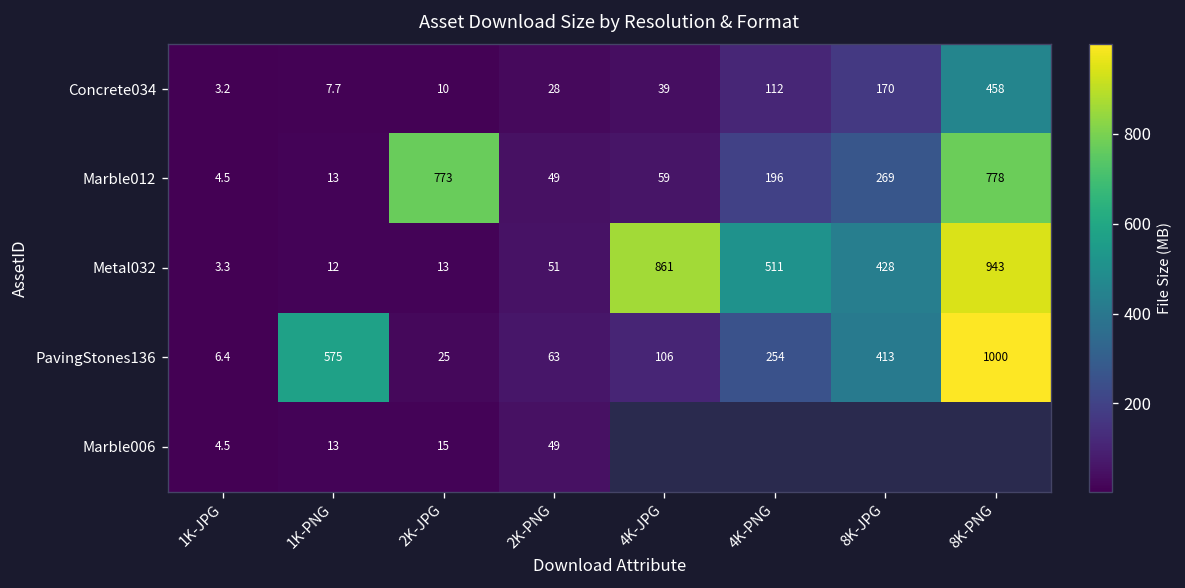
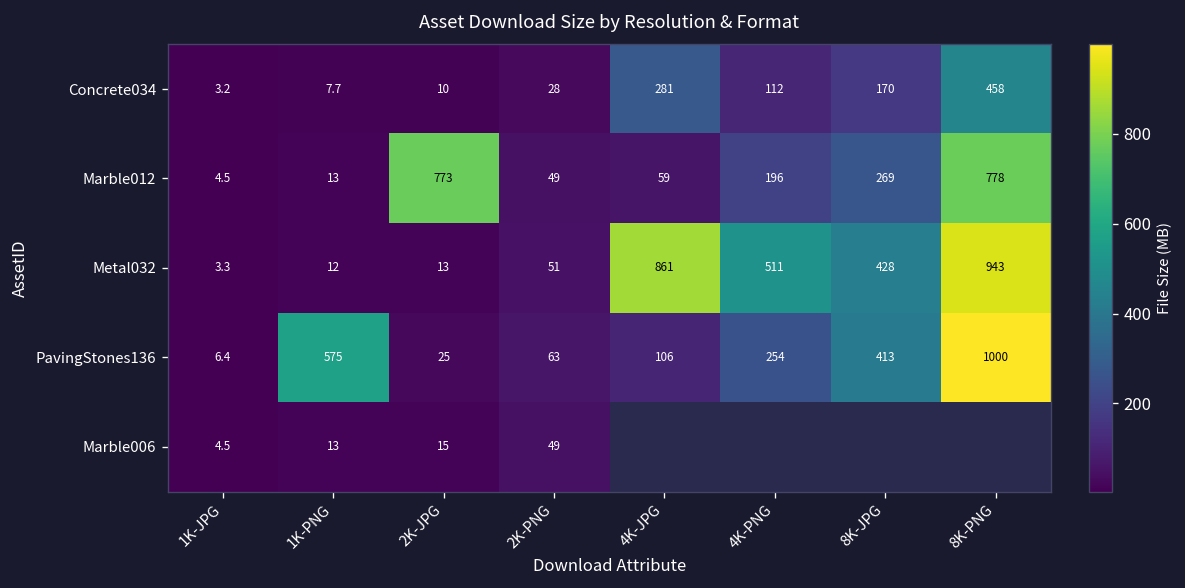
Concrete034, 4K-JPG: 39 -> 281
